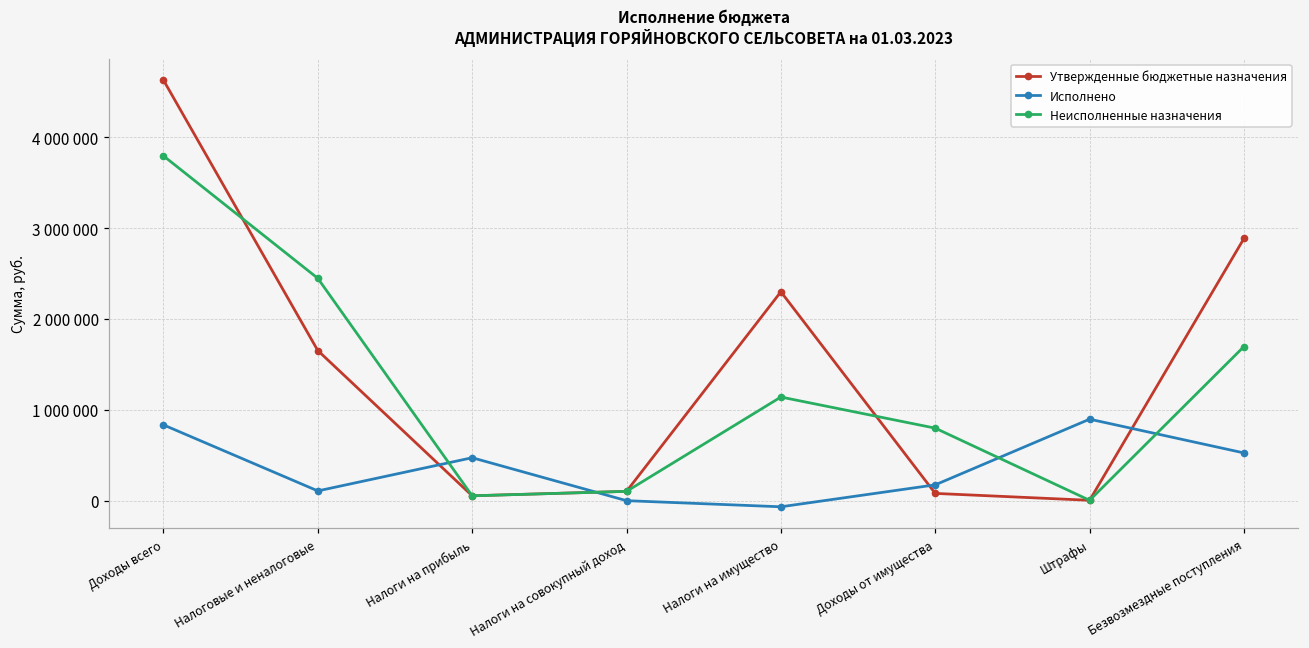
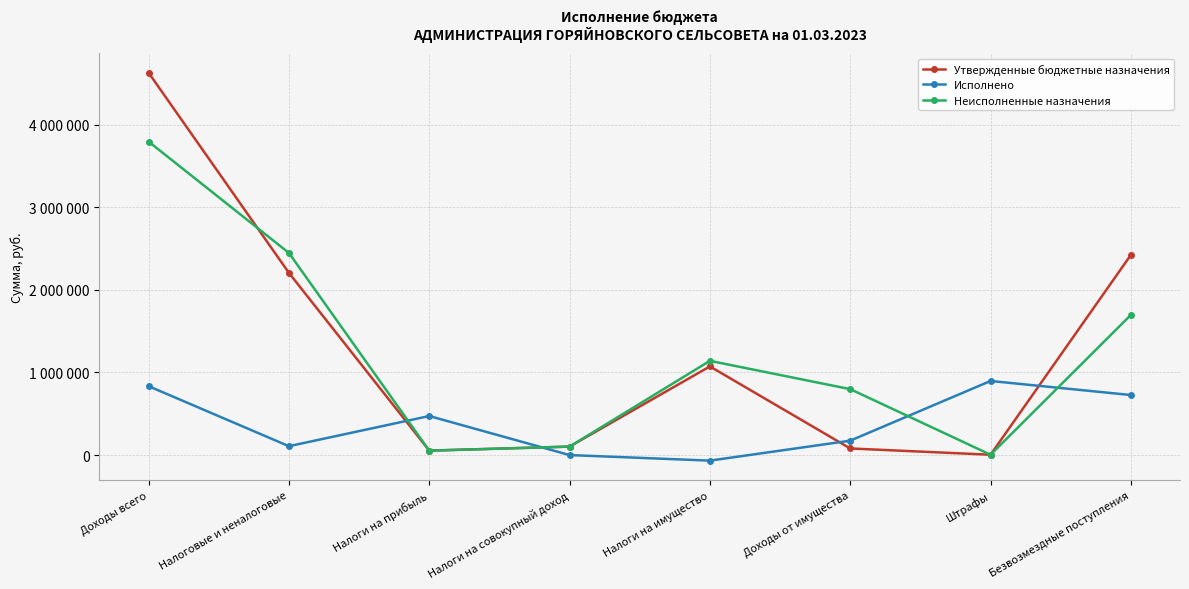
Утвержденные бюджетные назначения, Налоговые и неналоговые: 1700000 -> 2200000
Утвержденные бюджетные назначения, Налоги на имущество: 2300000 -> 1100000
Утвержденные бюджетные назначения, Безвозмездные поступления: 2900000 -> 2400000
Исполнено, Безвозмездные поступления: 500000 -> 700000
